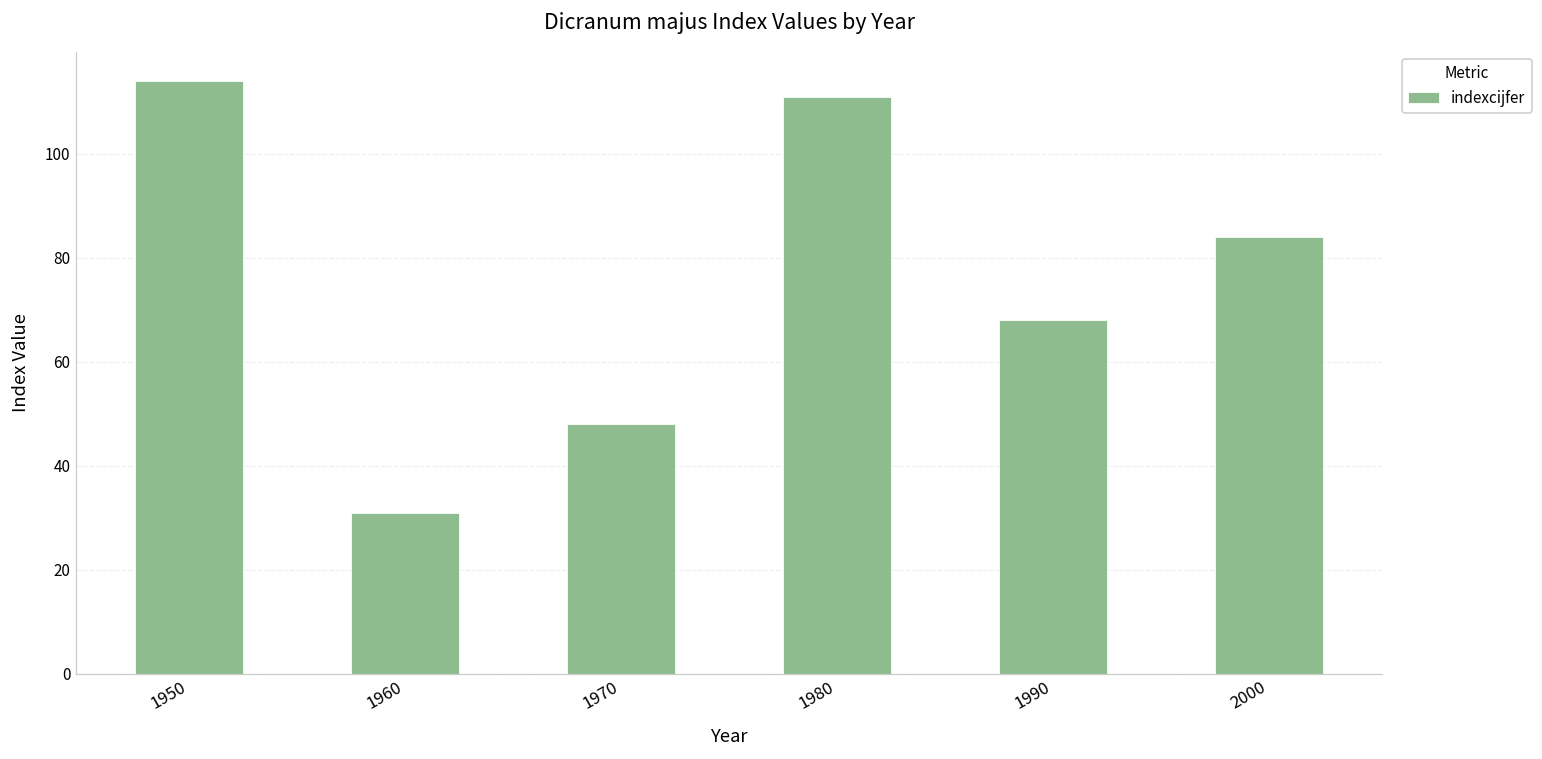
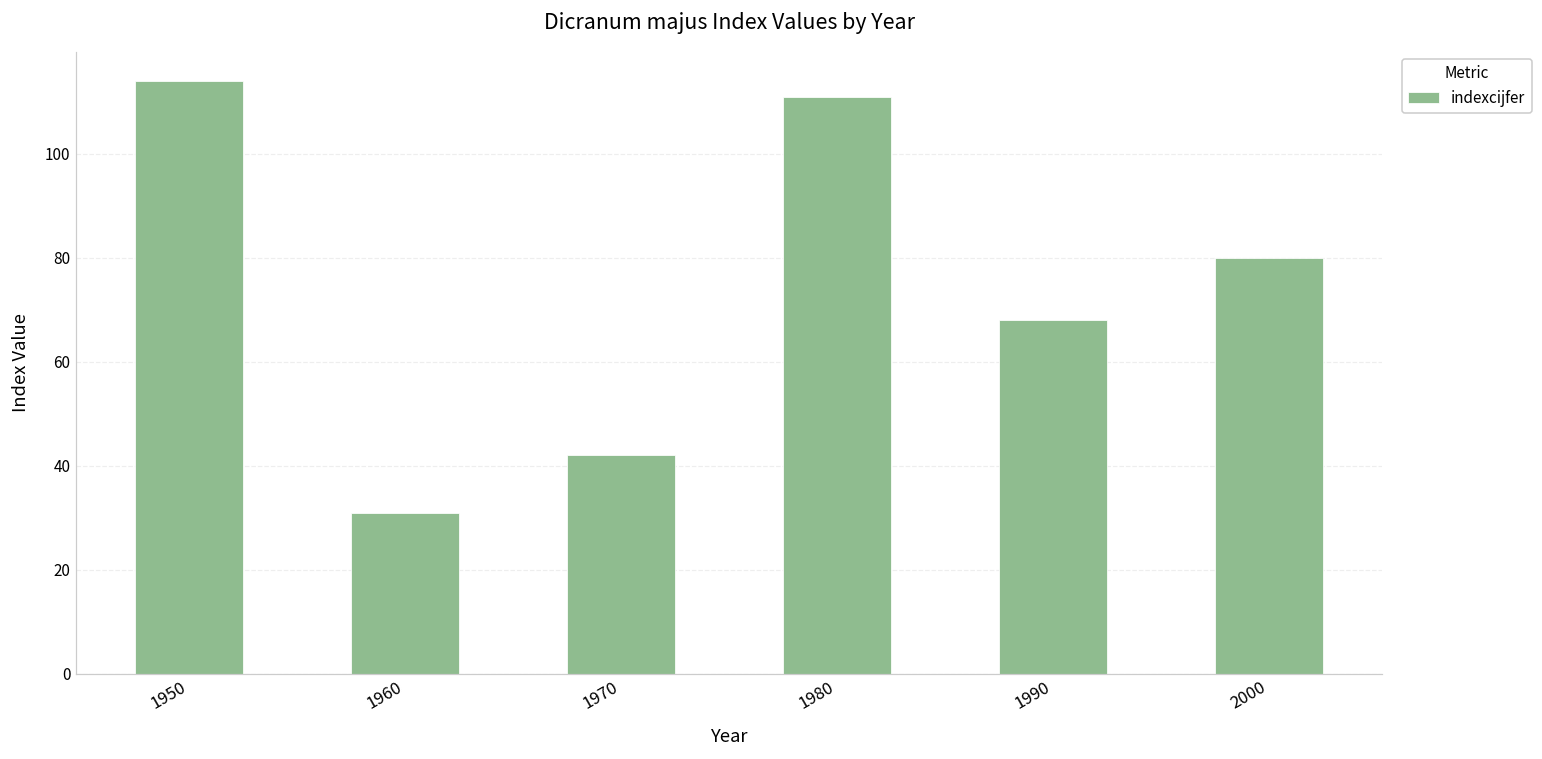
1970: 48 -> 42
2000: 84 -> 80
